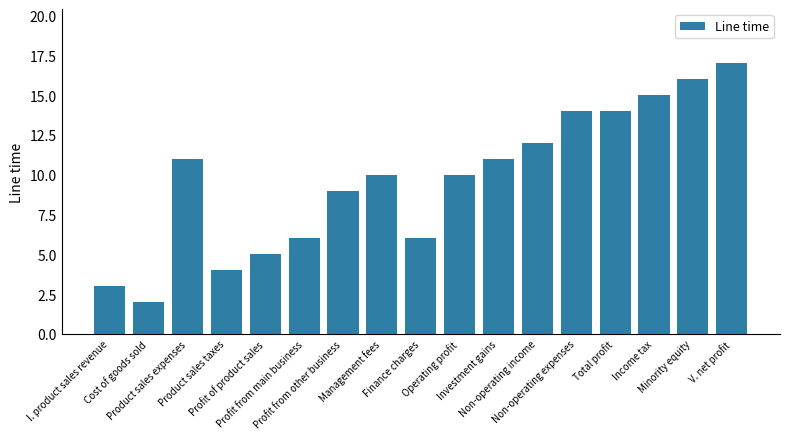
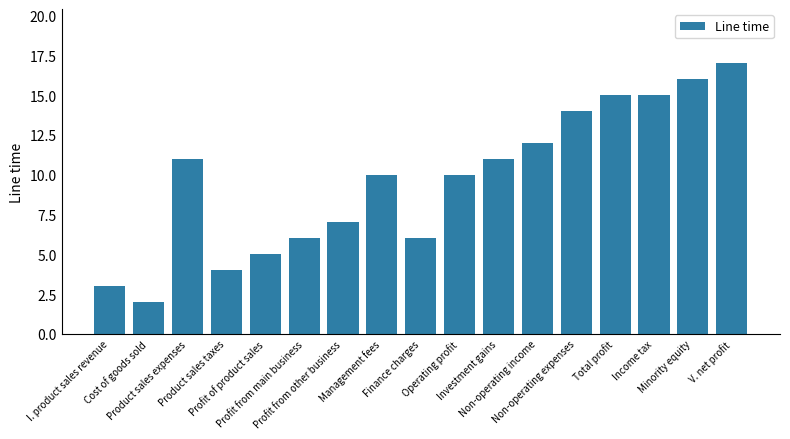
Profit from other business: 9 -> 7
Total profit: 14 -> 15
